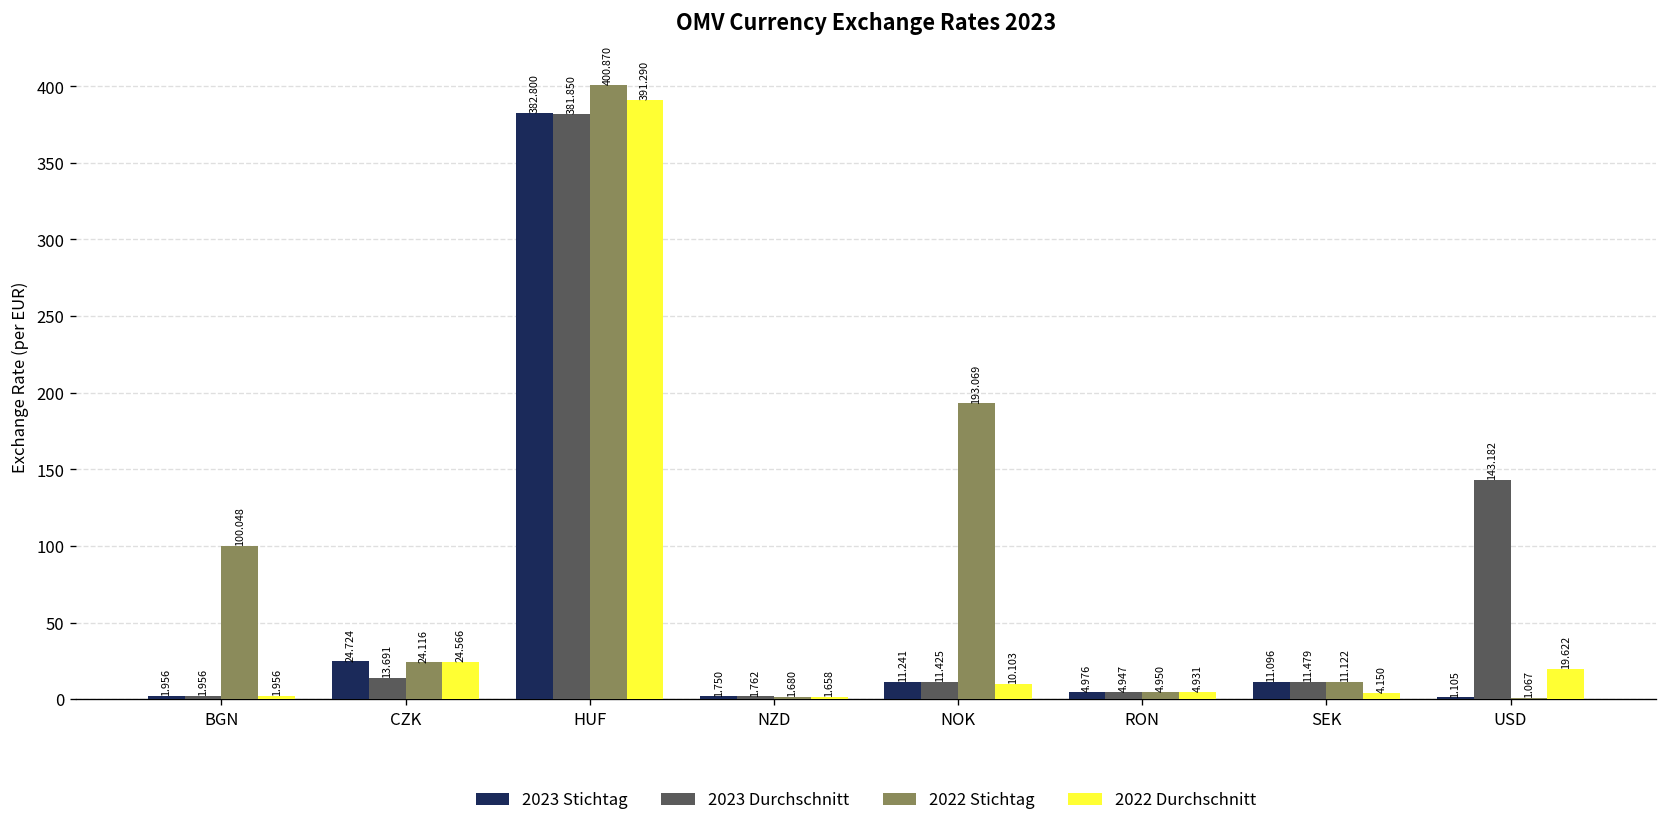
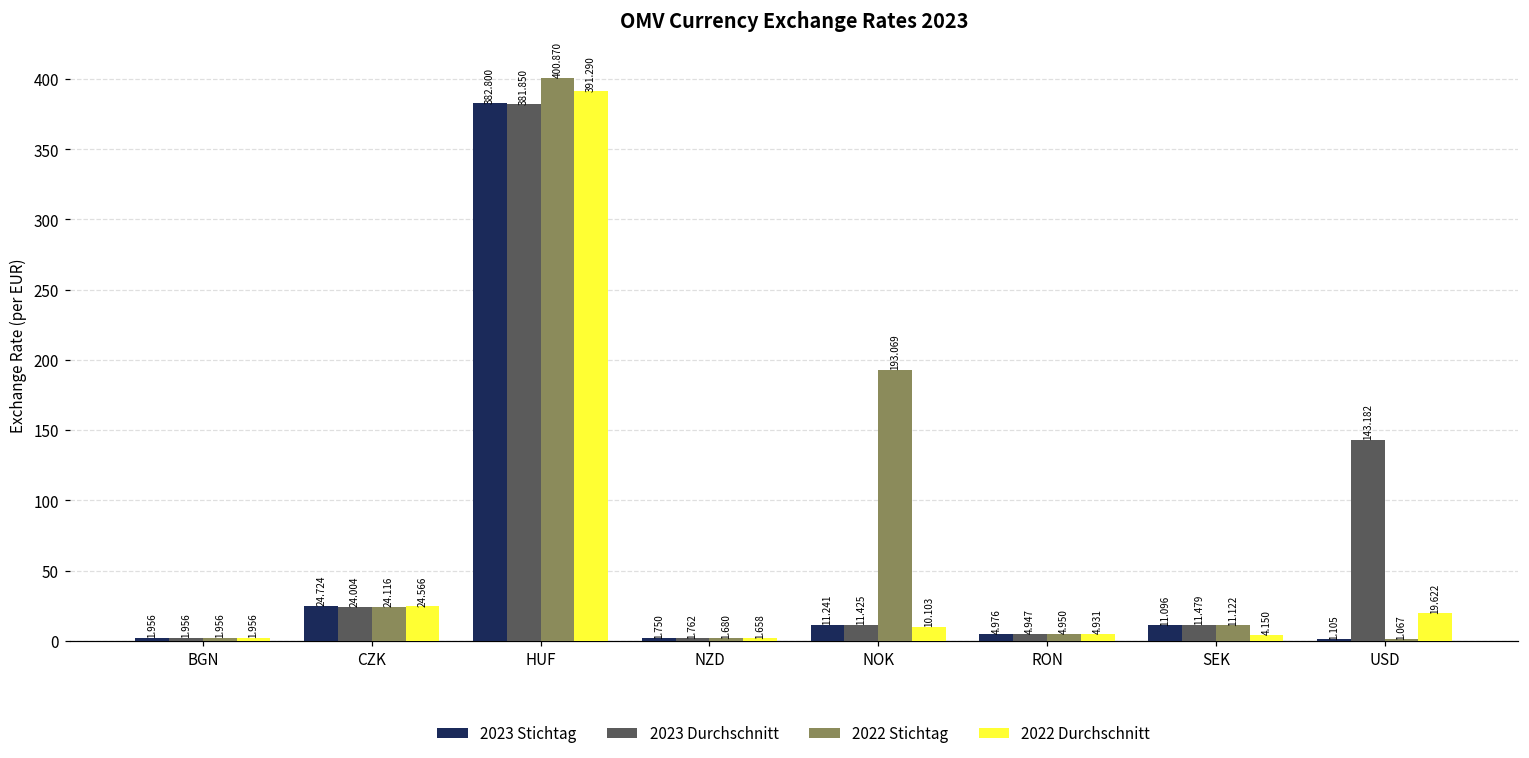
2022 Stichtag, BGN: 100.048 -> 1.956
2023 Durchschnitt, CZK: 13.691 -> 24.004
